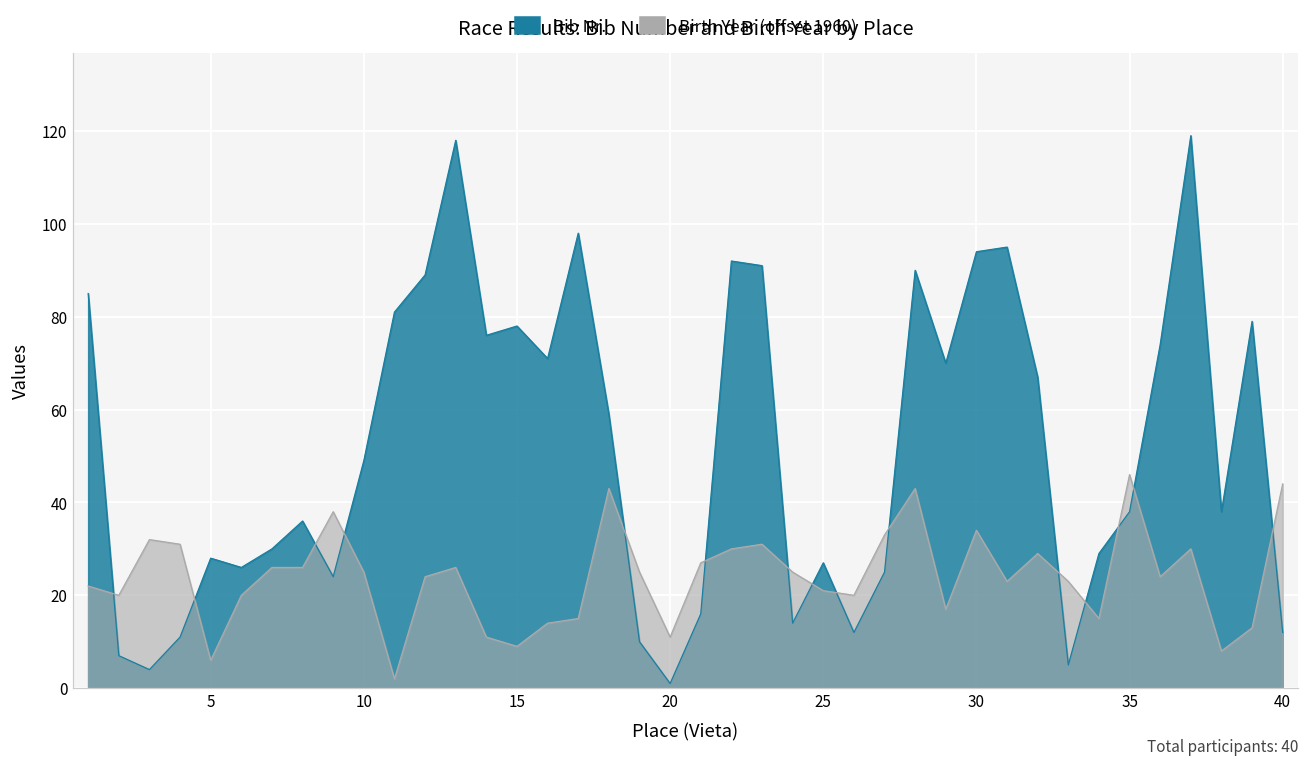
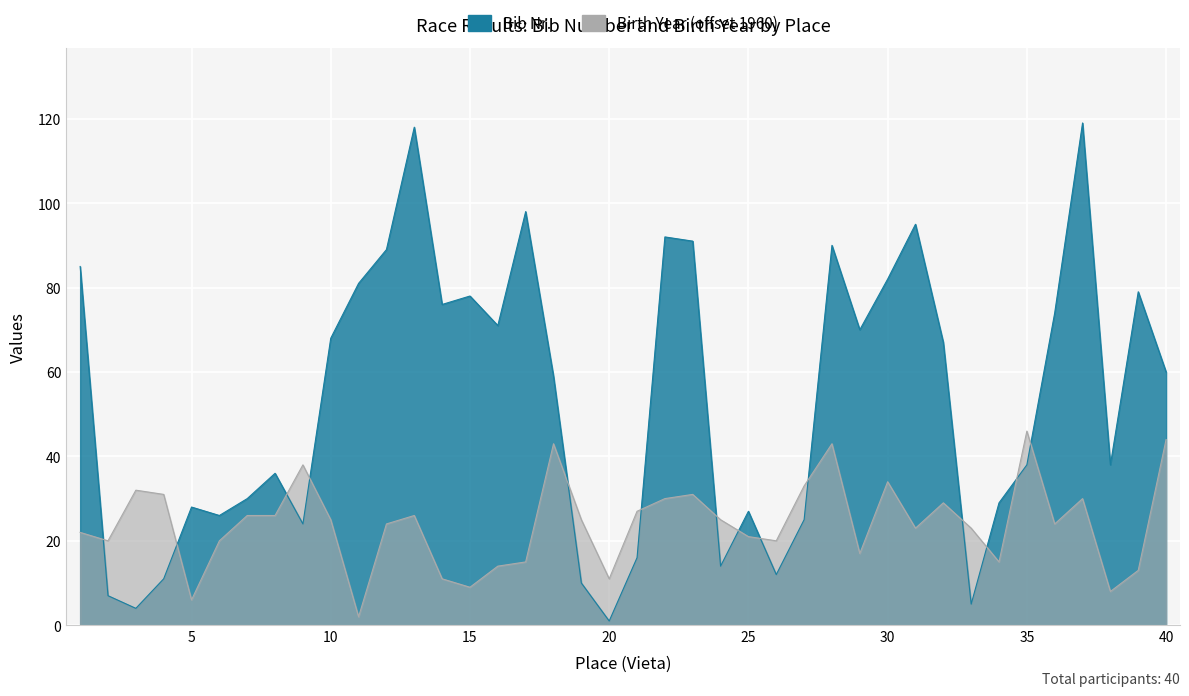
Bib Nr., 10: 49 -> 68
Bib Nr., 30: 94 -> 82
Bib Nr., 40: 12 -> 60
